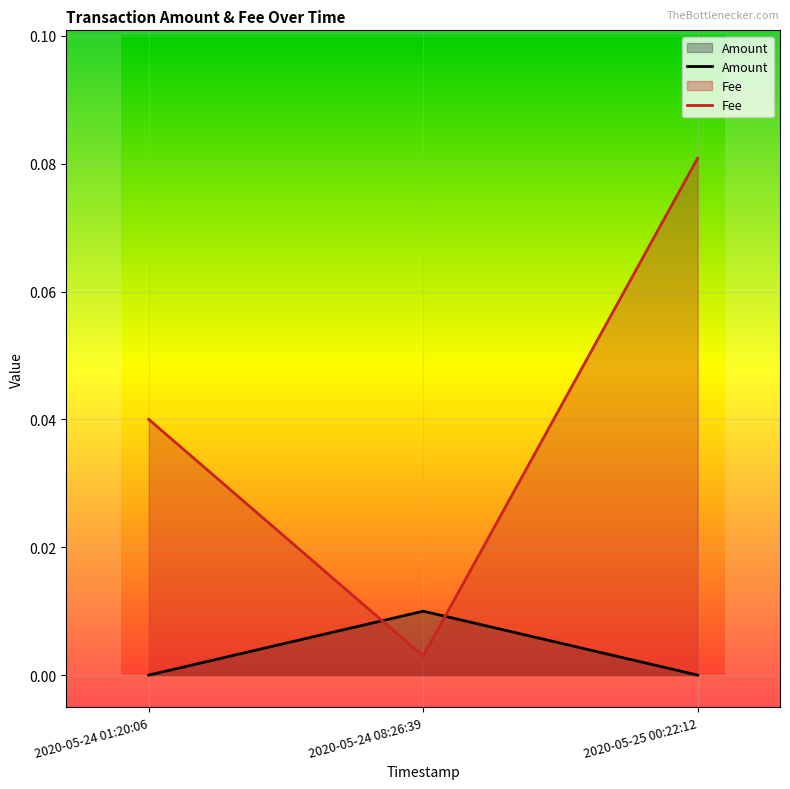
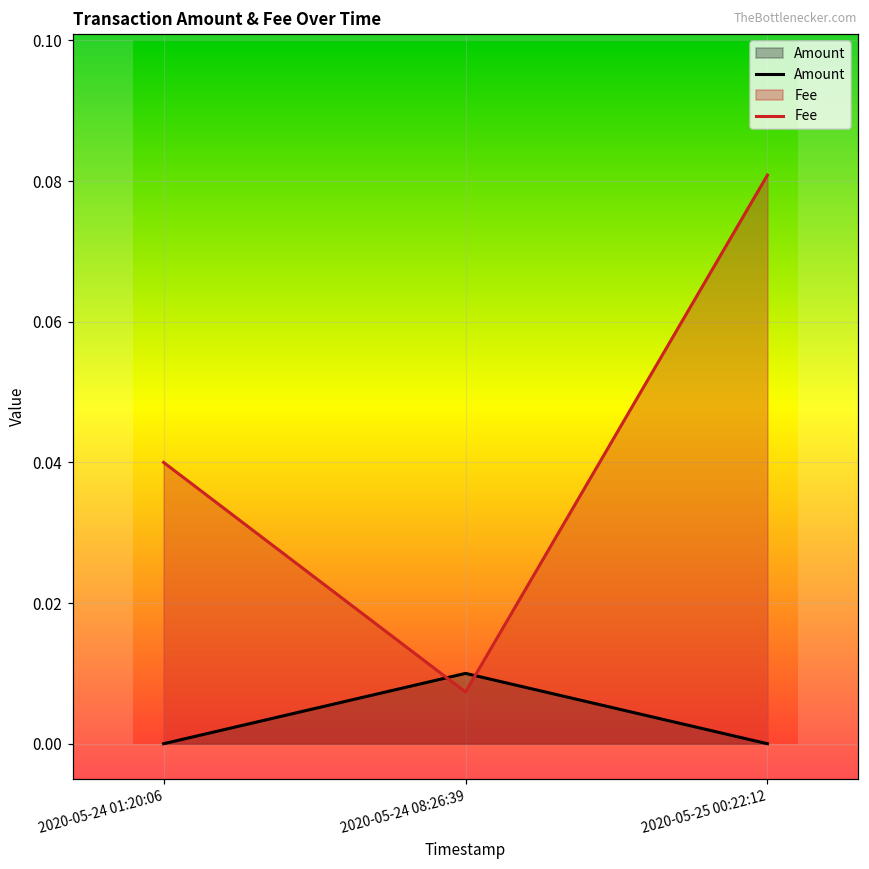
Fee, 2020-05-24 08:26:39: 0.003 -> 0.007
